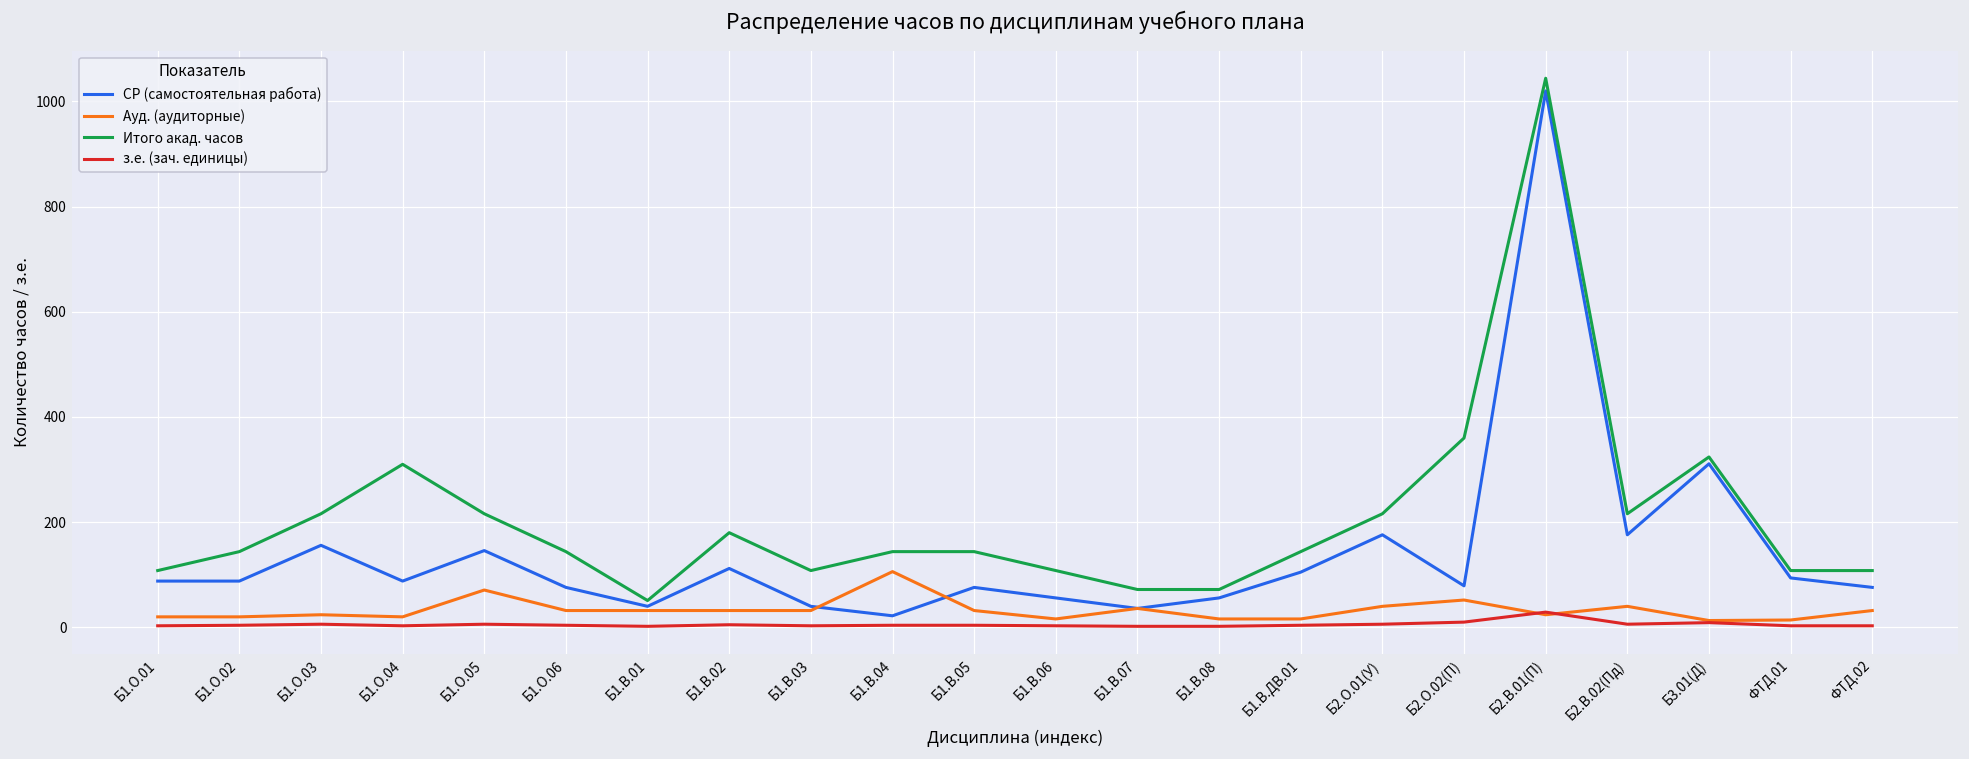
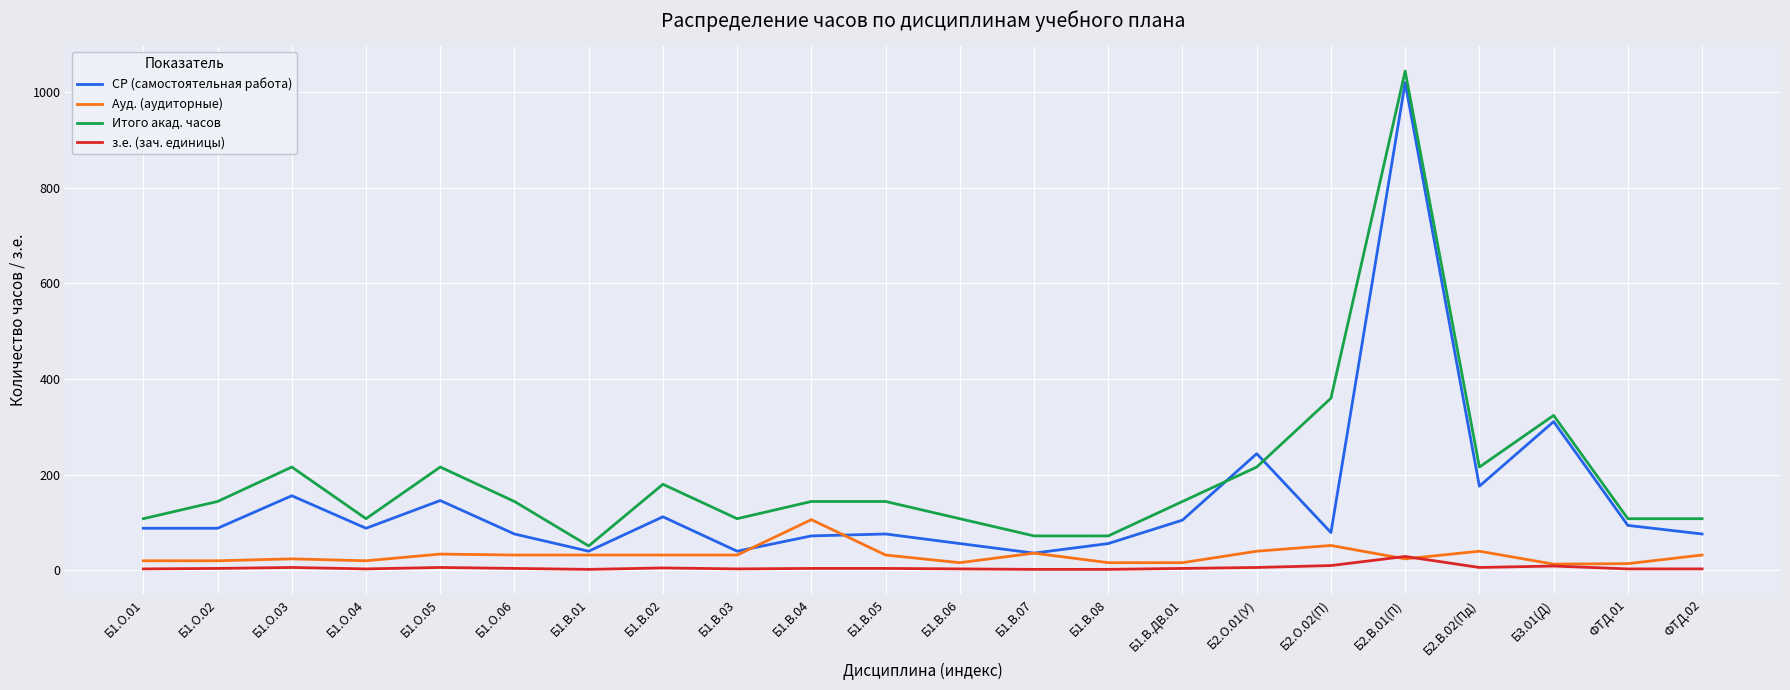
Итого акад. часов, Б1.О.04: 310 -> 110
Ауд. (аудиторные), Б1.О.05: 70 -> 30
СР (самостоятельная работа), Б1.В.04: 20 -> 70
СР (самостоятельная работа), Б2.О.01(У): 180 -> 240
